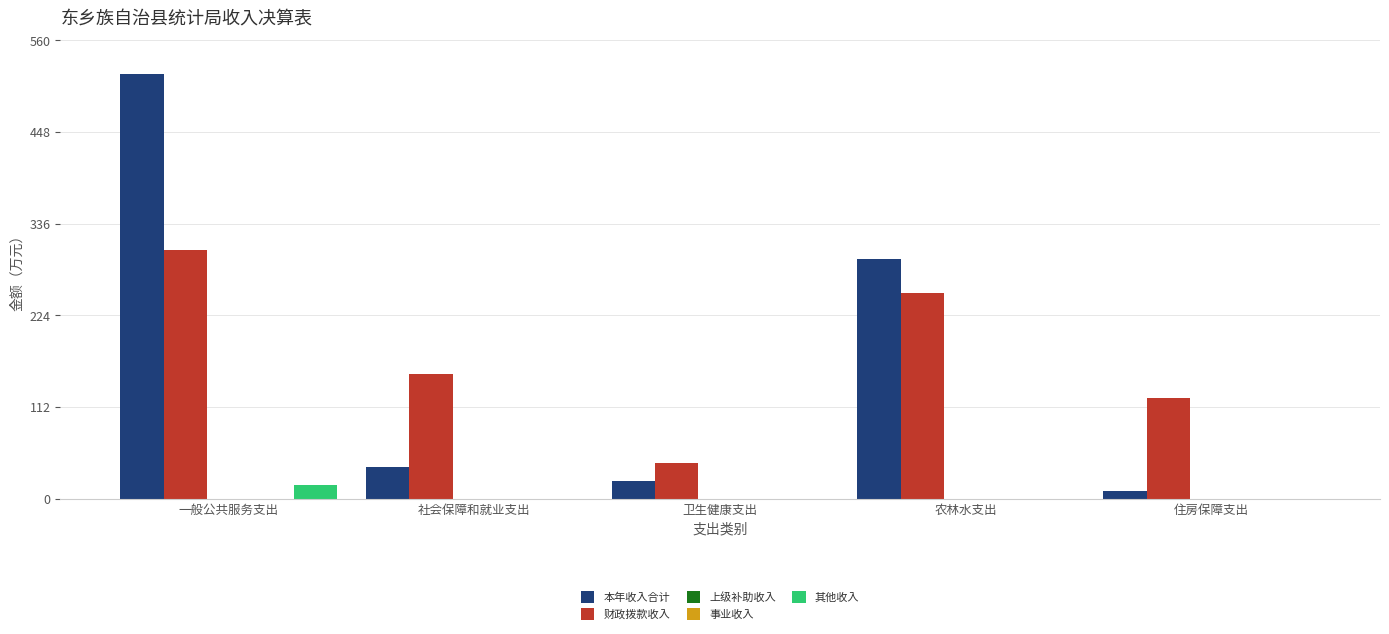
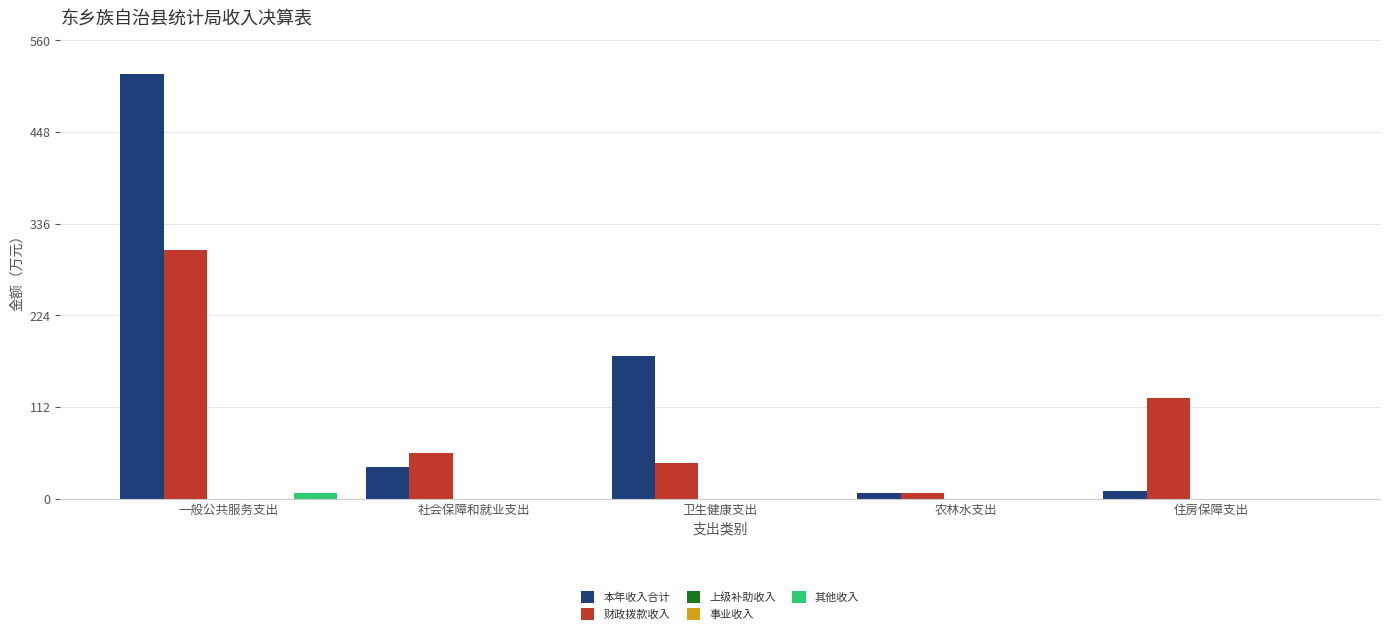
其他收入, 一般公共服务支出: 20 -> 10
财政拨款收入, 社会保障和就业支出: 150 -> 60
本年收入合计, 卫生健康支出: 20 -> 170
本年收入合计, 农林水支出: 290 -> 10
财政拨款收入, 农林水支出: 250 -> 10
